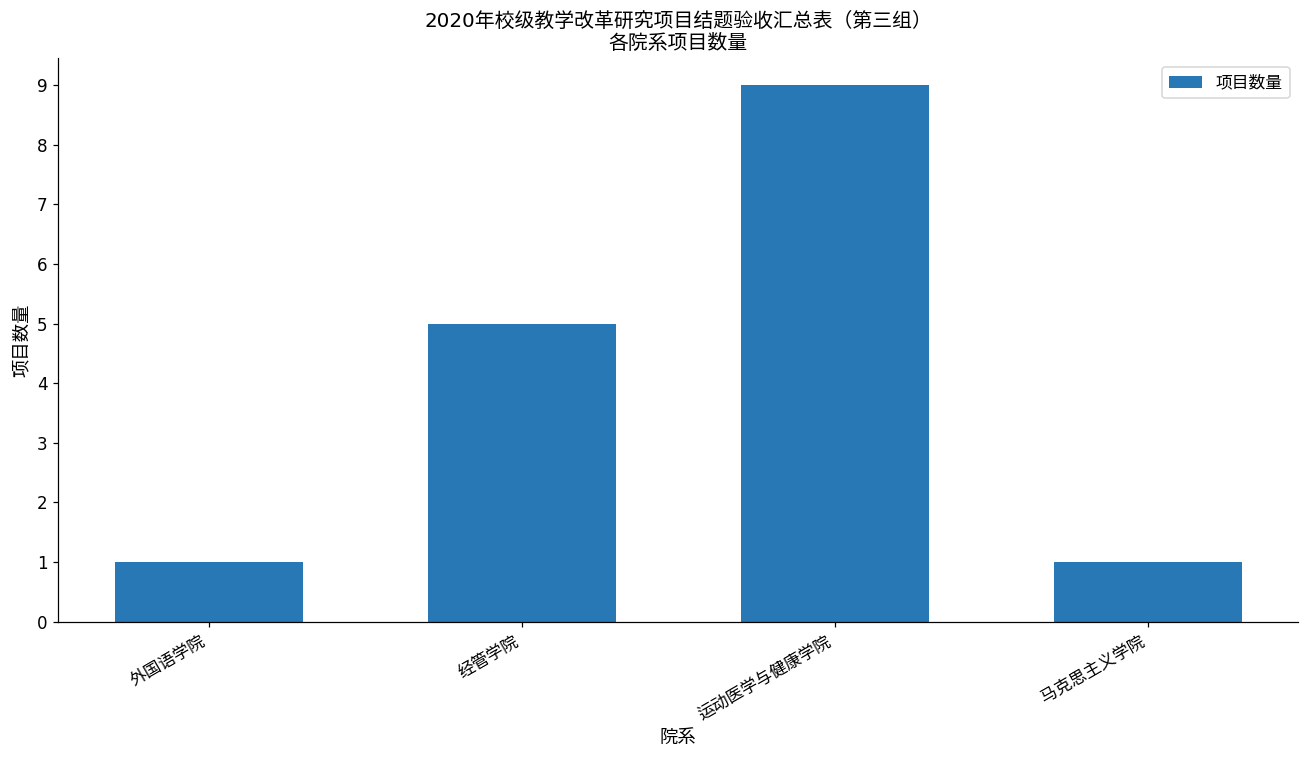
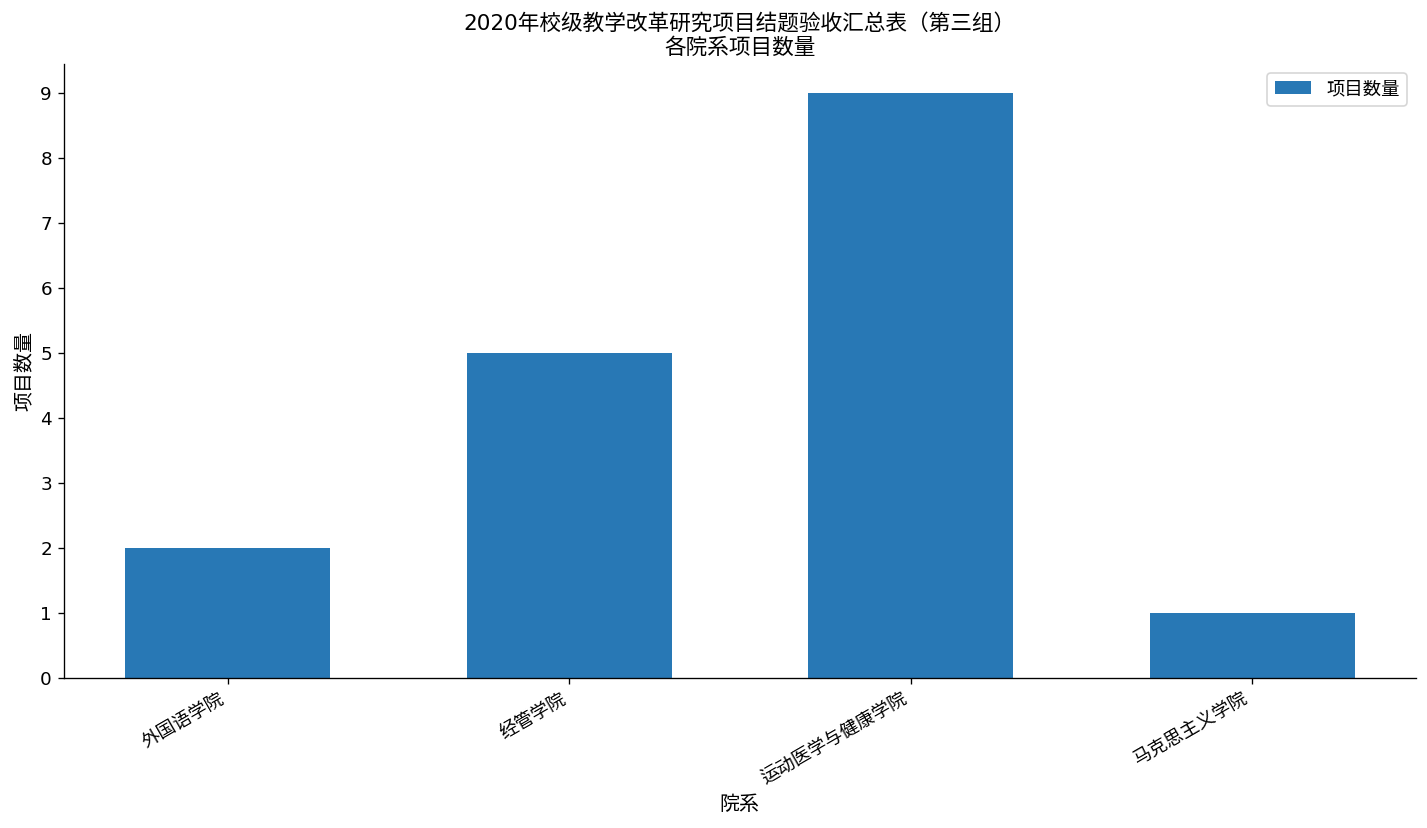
外国语学院: 1 -> 2
